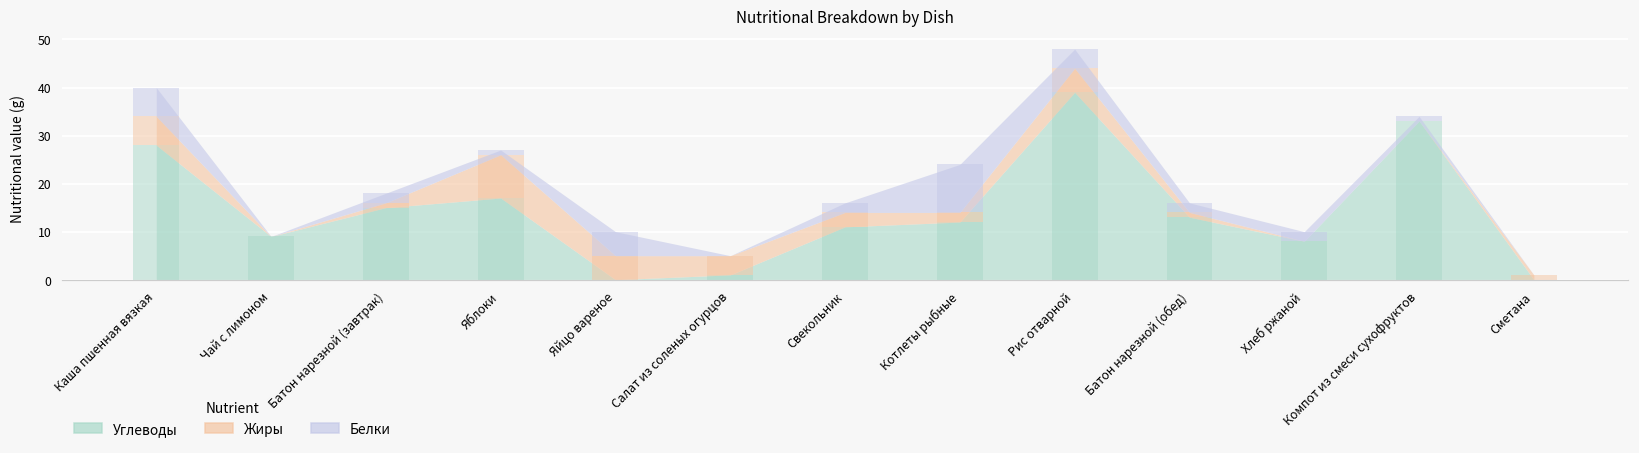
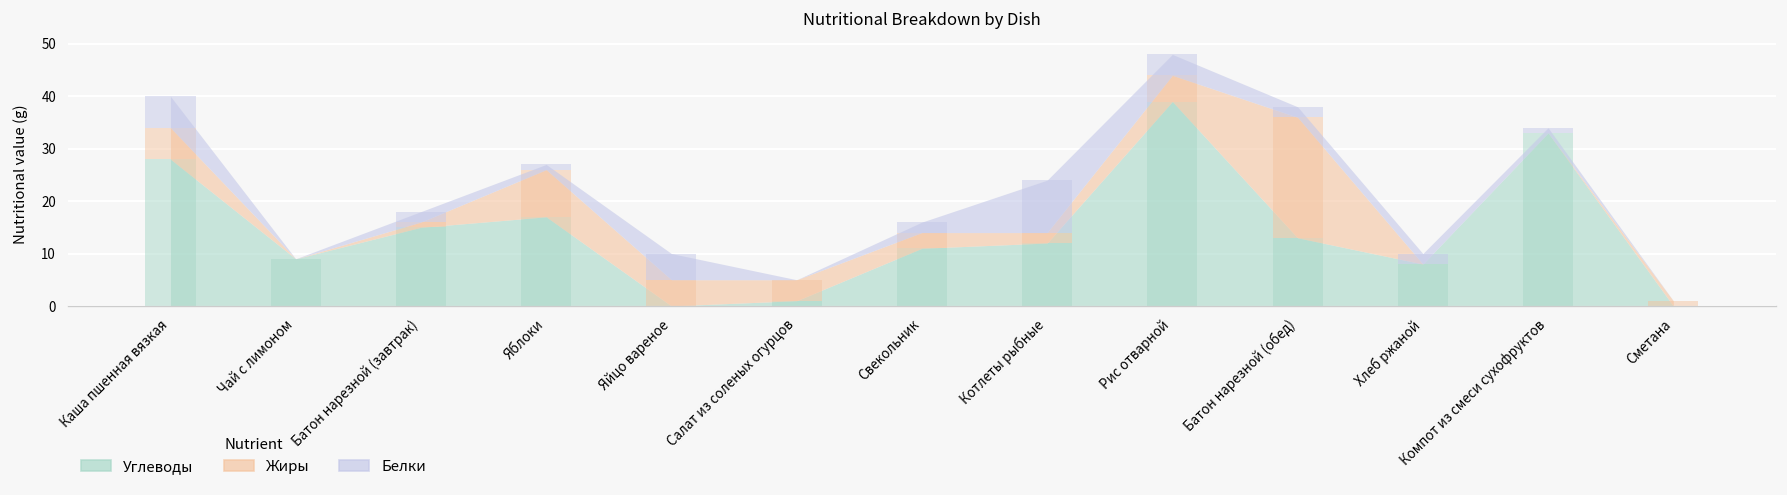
Жиры, Батон нарезной (обед): 1 -> 23
